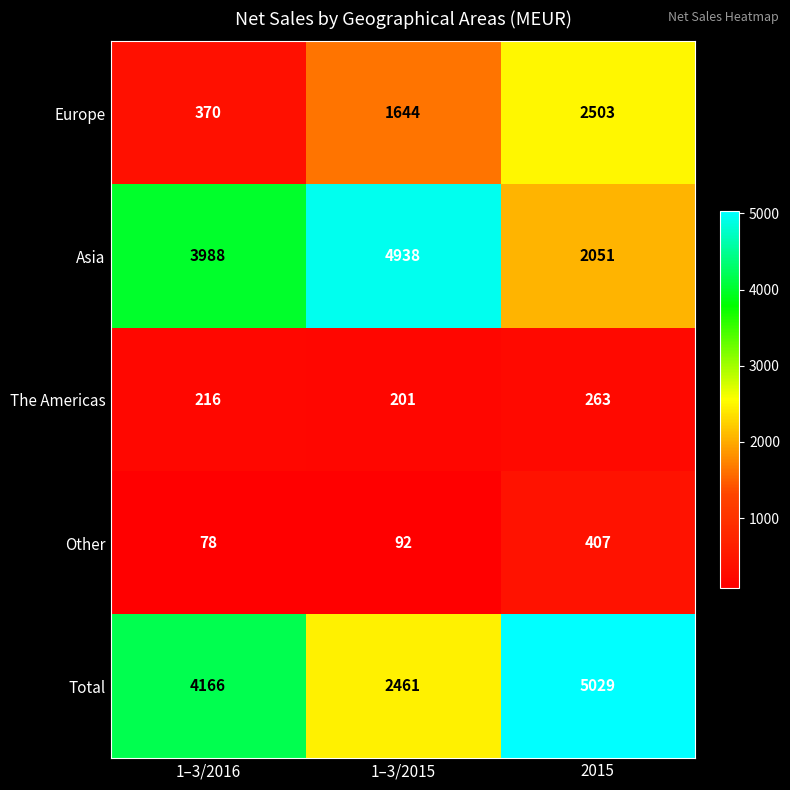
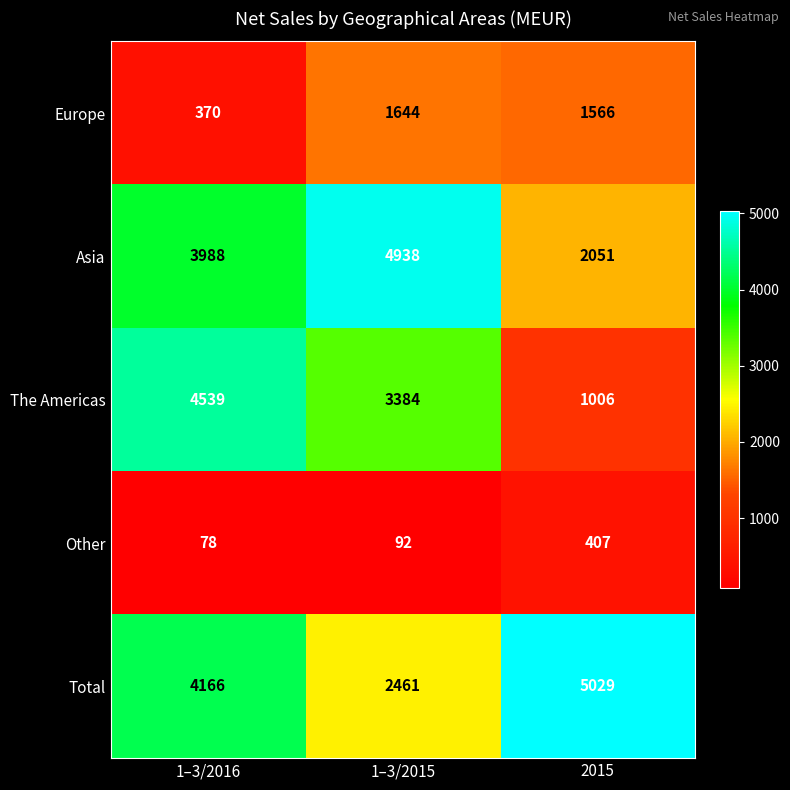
Europe, 2015: 2503 -> 1566
The Americas, 1–3/2016: 216 -> 4539
The Americas, 1–3/2015: 201 -> 3384
The Americas, 2015: 263 -> 1006
